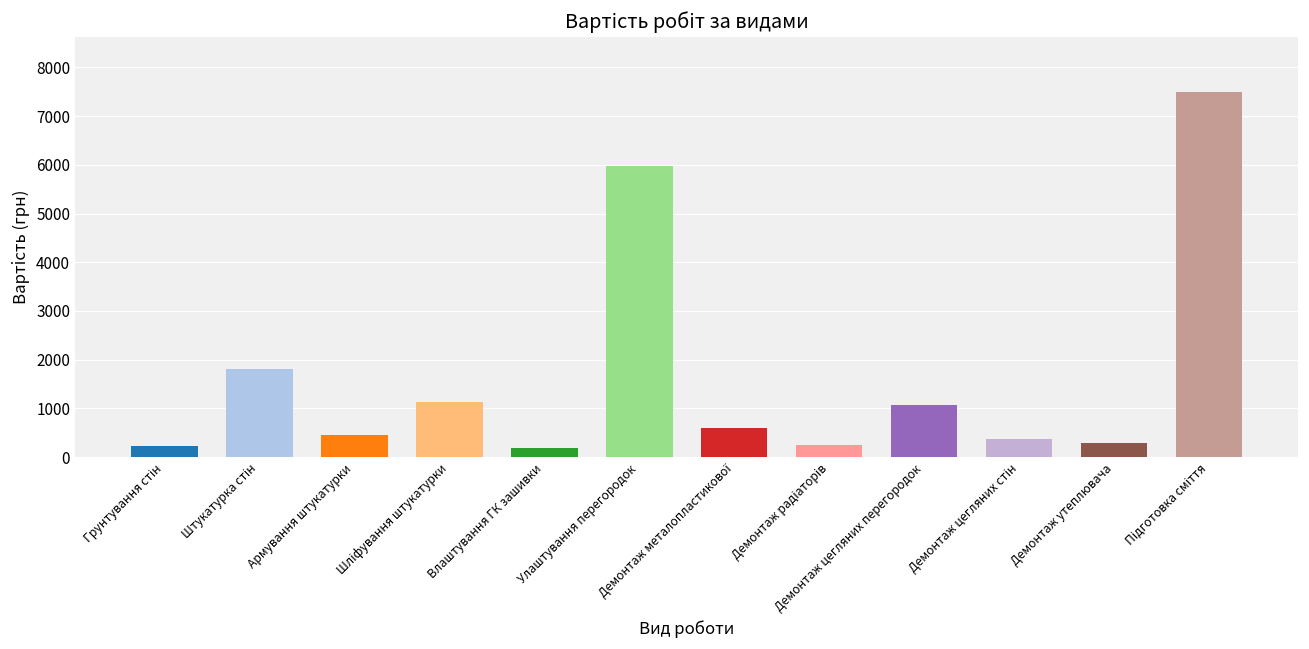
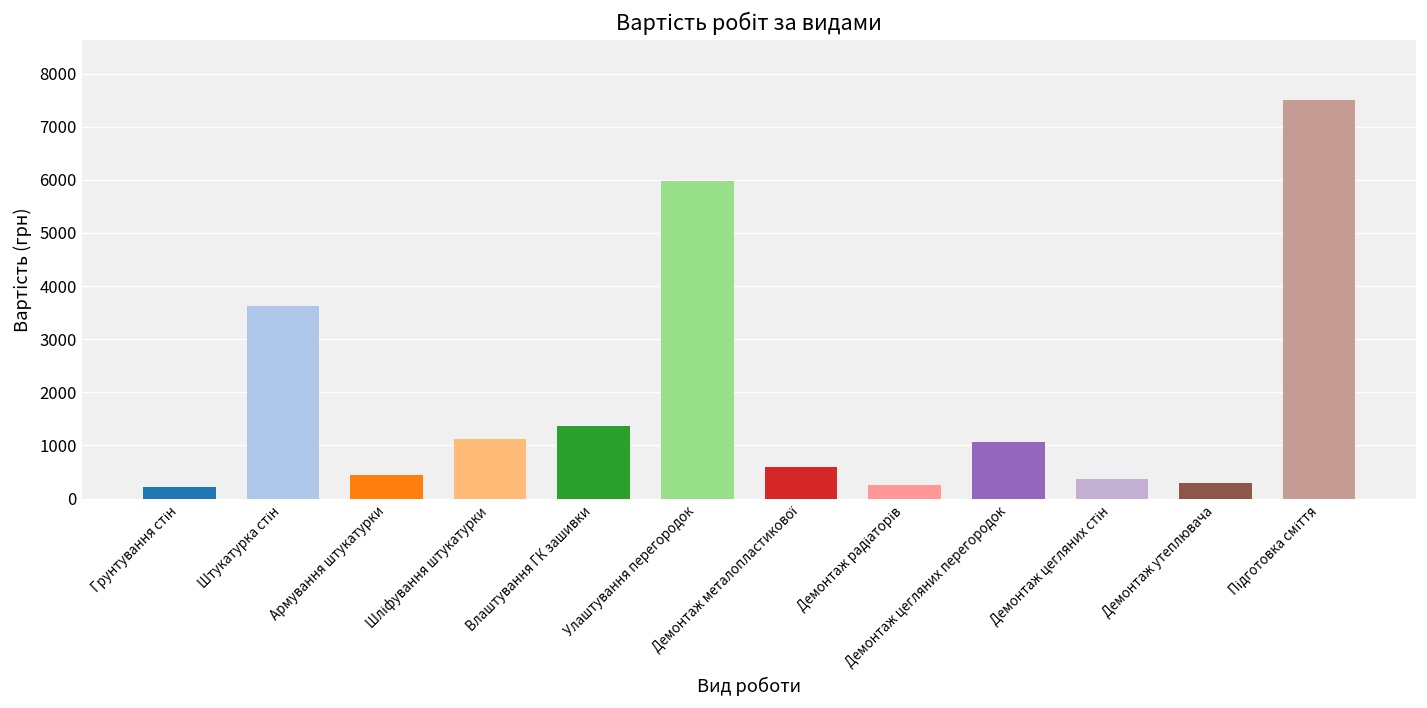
Штукатурка стін: 1800 -> 3600
Влаштування ГК зашивки: 200 -> 1400
